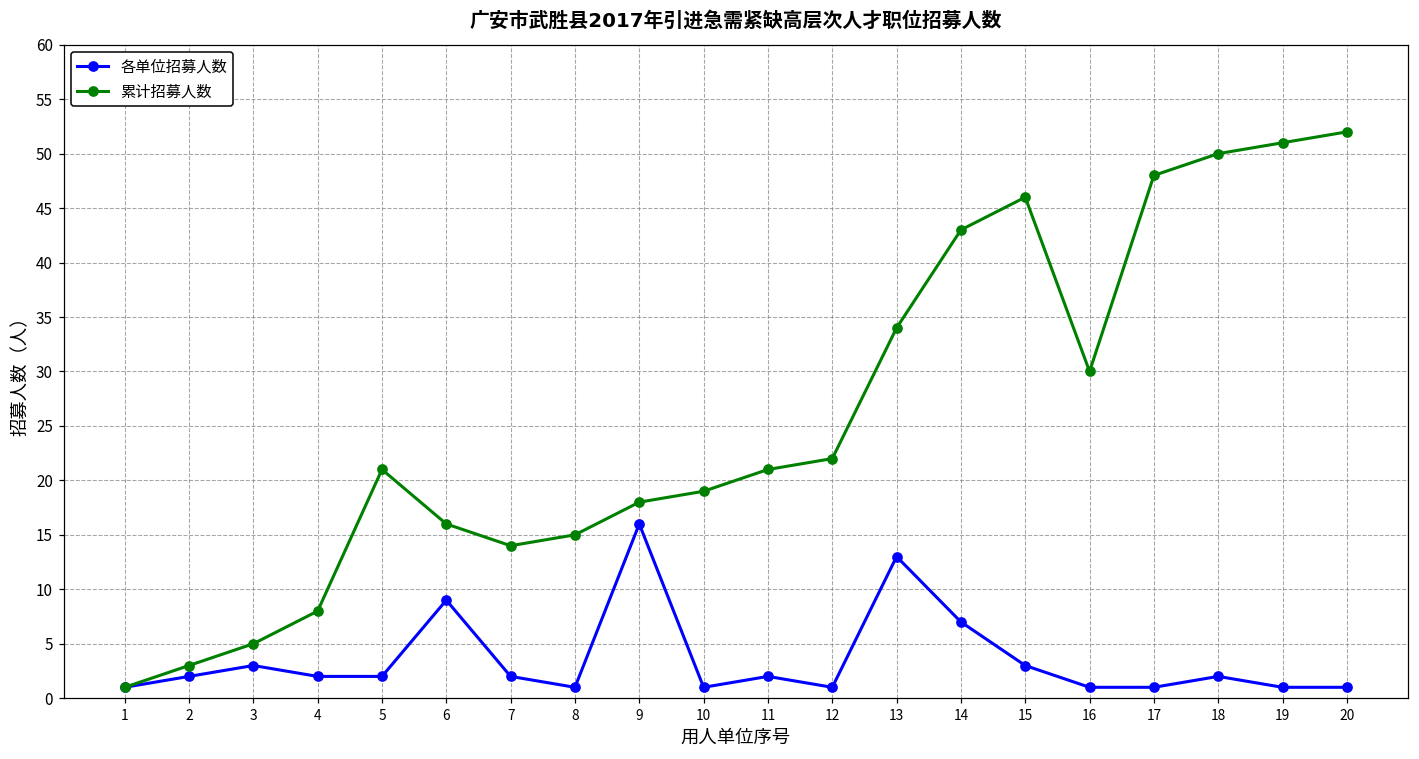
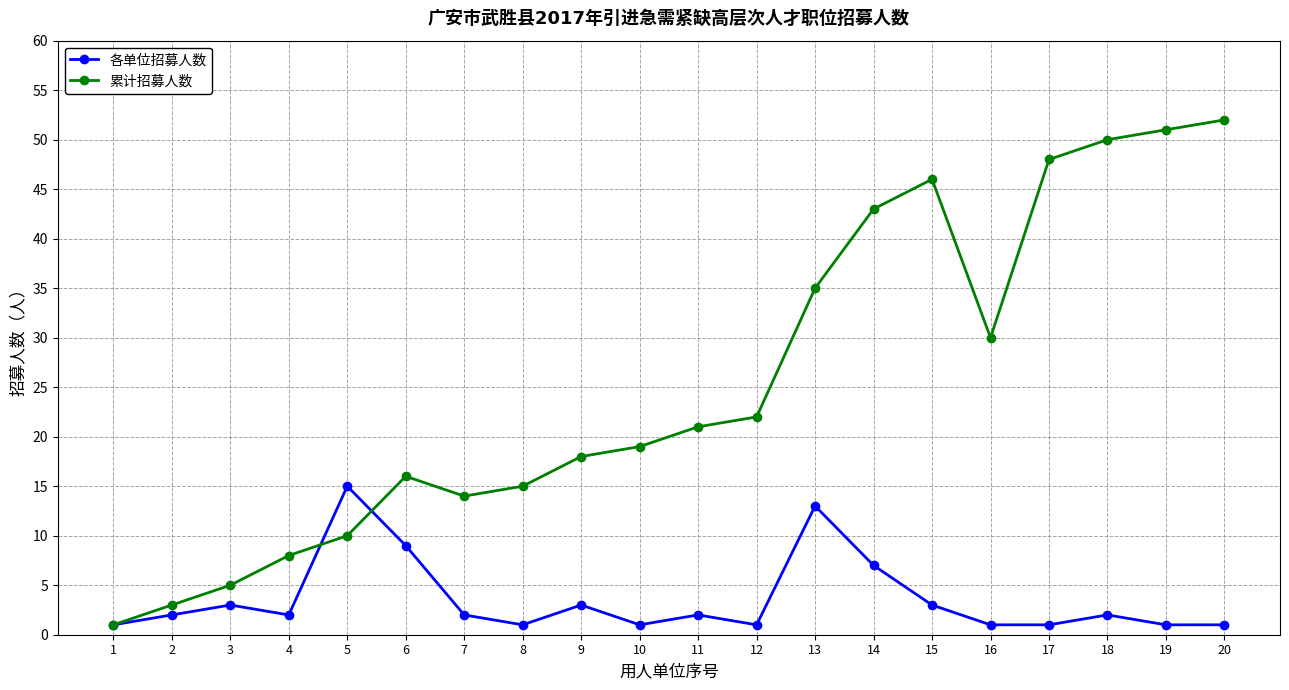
各单位招募人数, 5: 2 -> 15
累计招募人数, 5: 21 -> 10
各单位招募人数, 9: 16 -> 3
累计招募人数, 13: 34 -> 35
